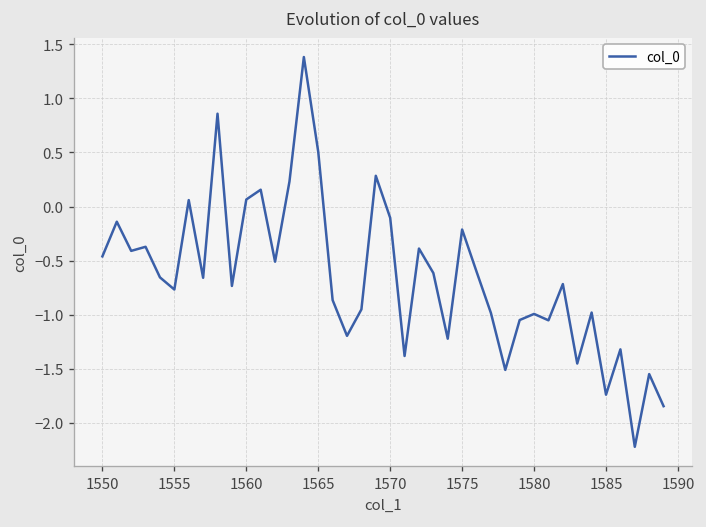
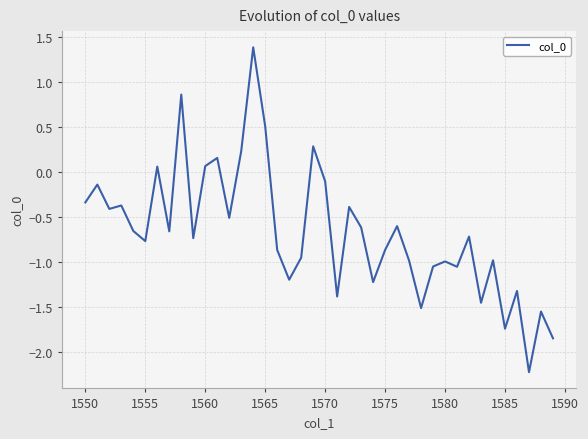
1550: -0.5 -> -0.3
1575: -0.2 -> -0.9
